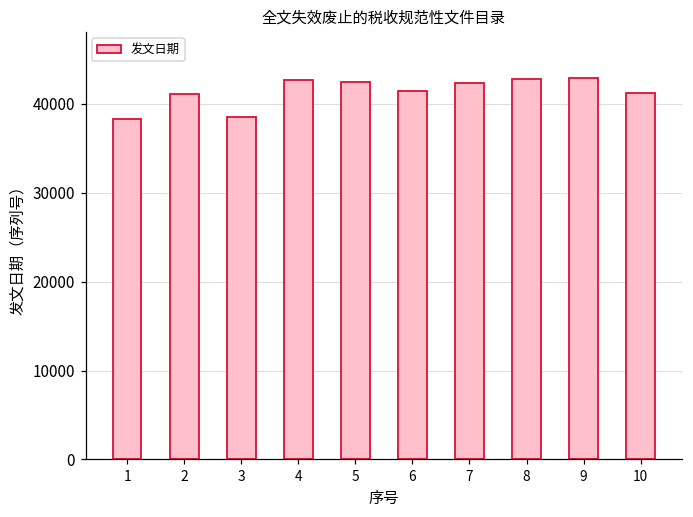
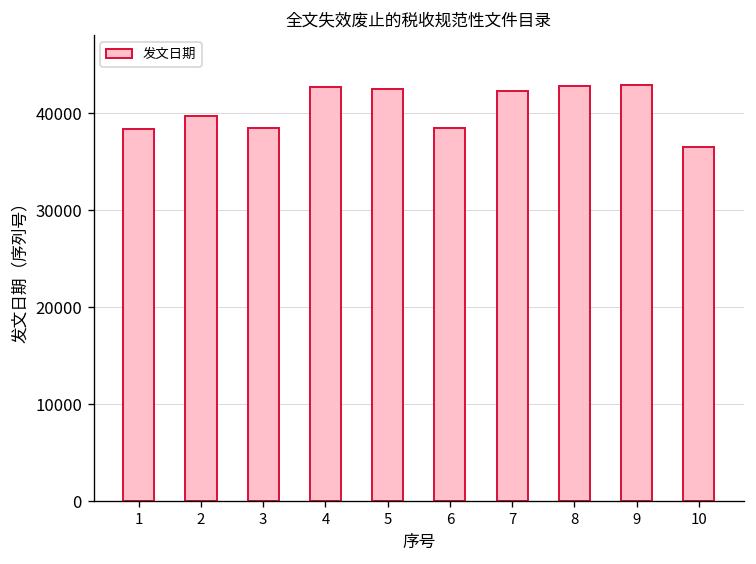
2: 41000 -> 40000
6: 41000 -> 38000
10: 41000 -> 36000
